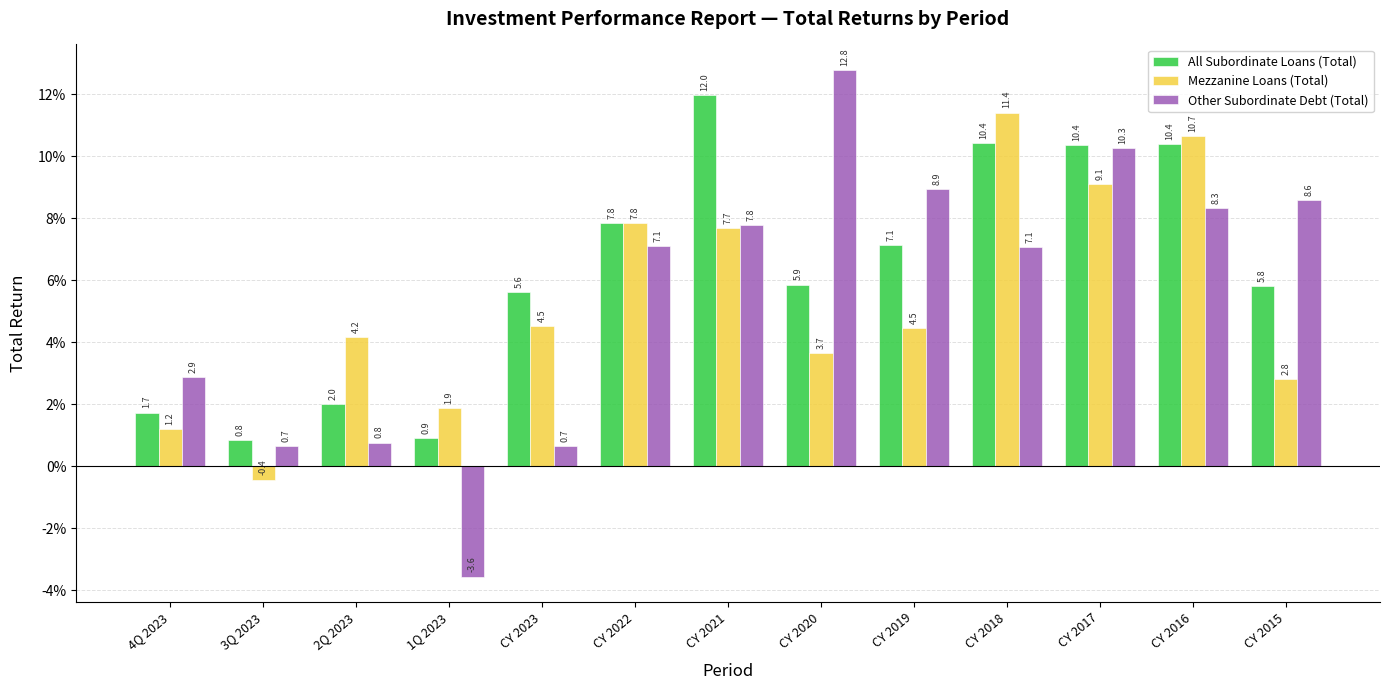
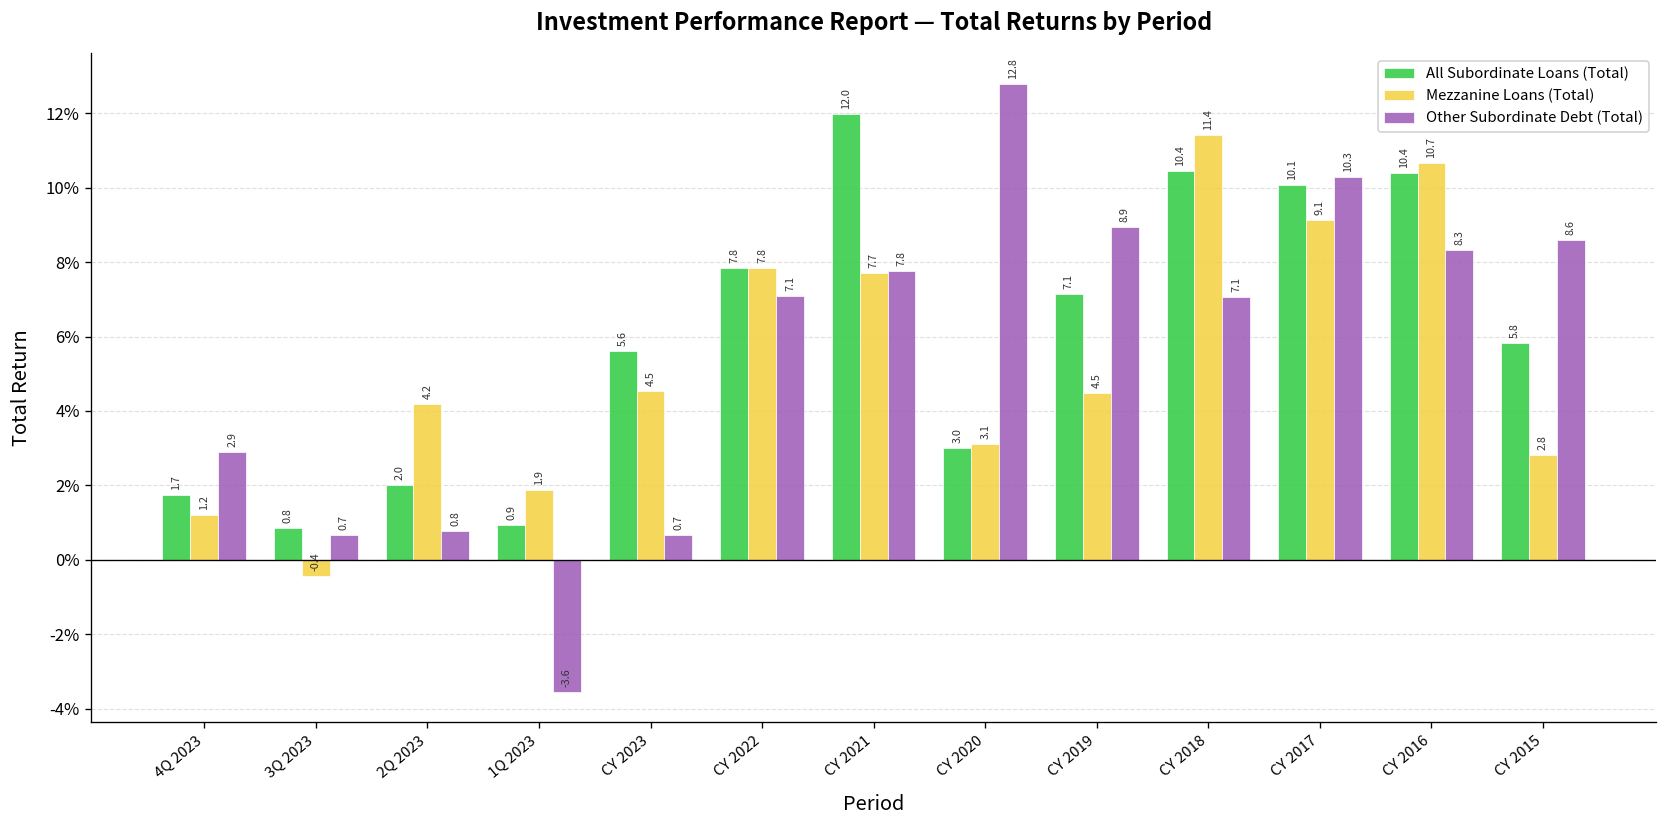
All Subordinate Loans (Total), CY 2020: 5.9 -> 3.0
Mezzanine Loans (Total), CY 2020: 3.7 -> 3.1
All Subordinate Loans (Total), CY 2017: 10.4 -> 10.1
